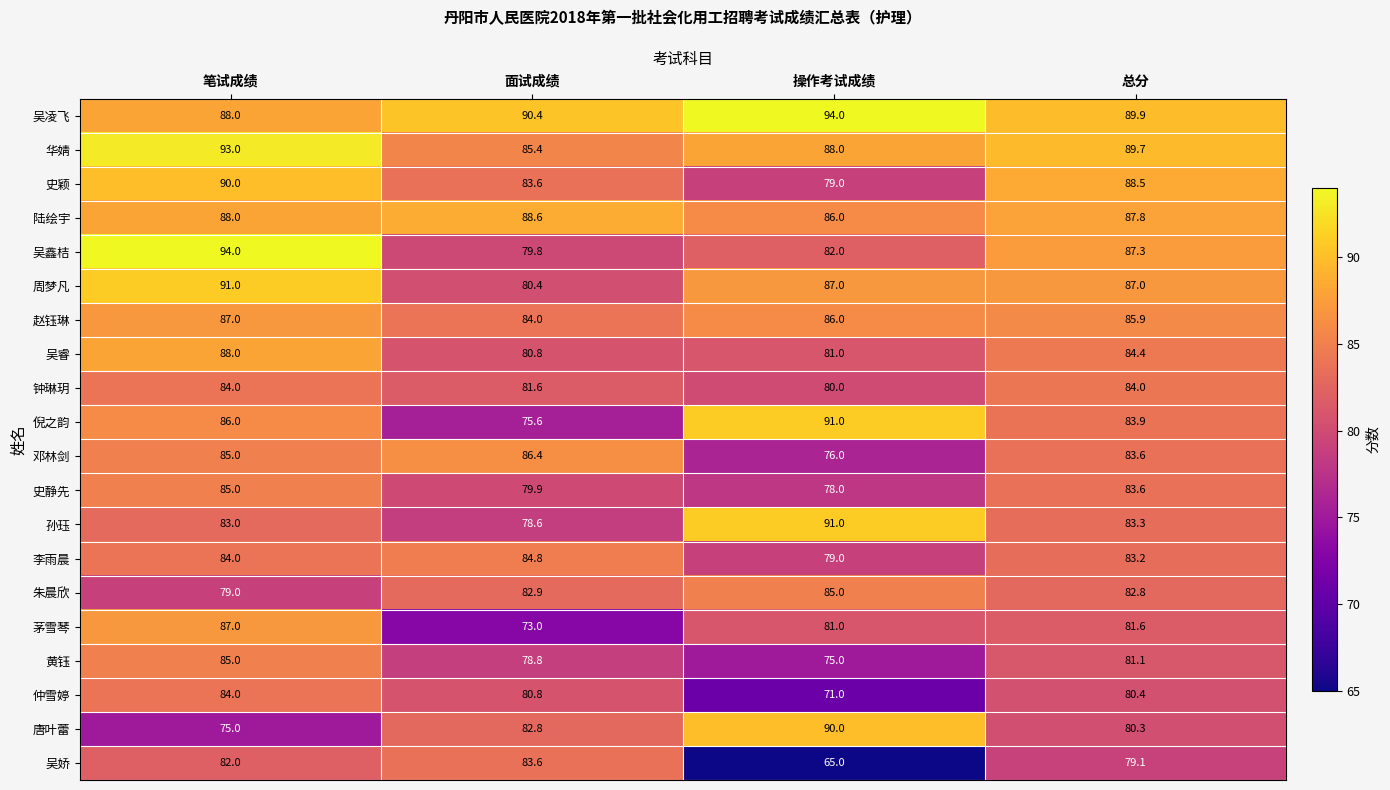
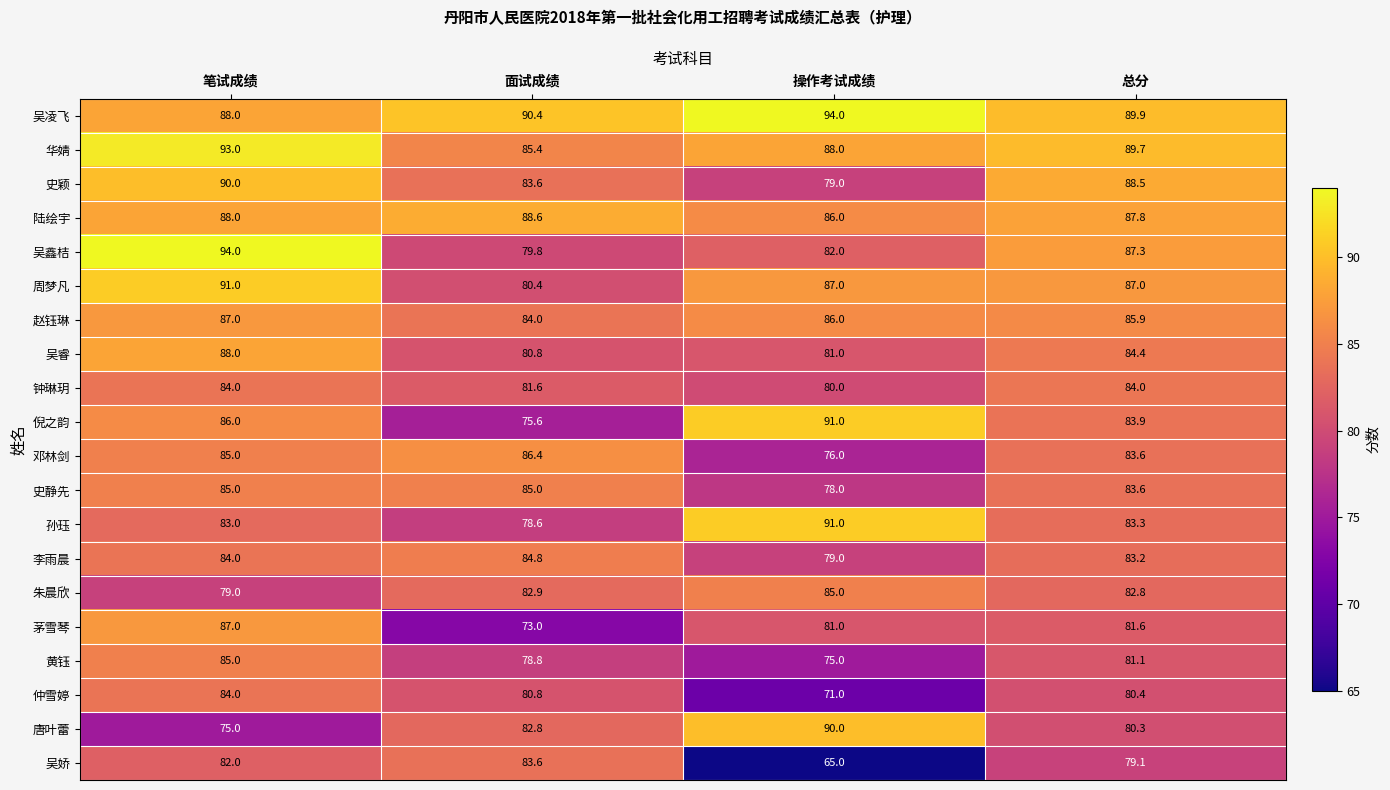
史静先, 面试成绩: 79.9 -> 85.0
